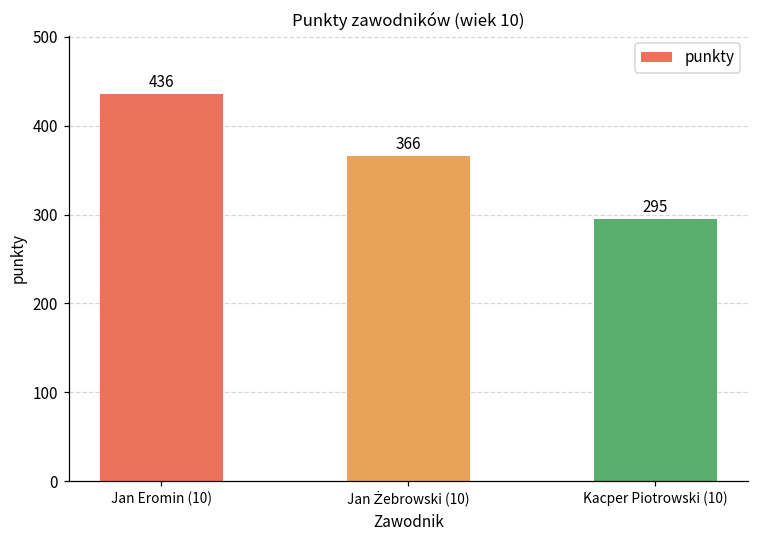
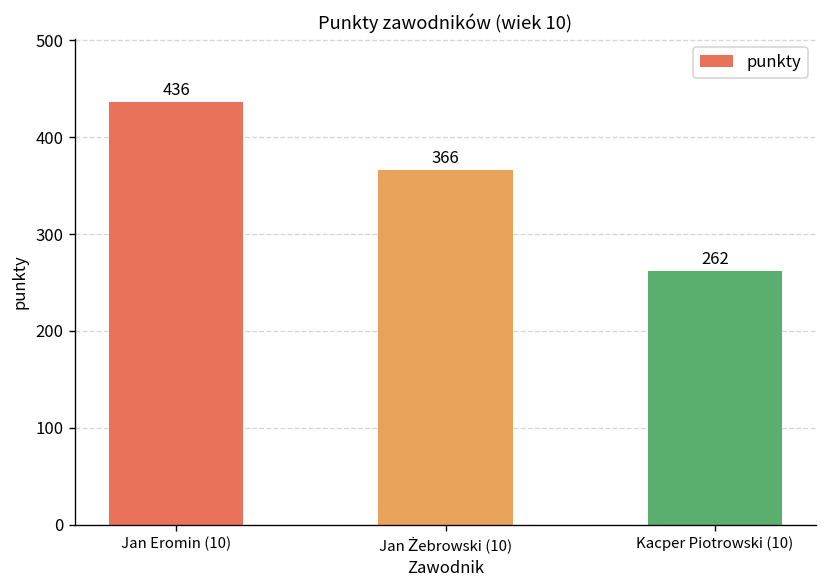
Kacper Piotrowski (10): 295 -> 262
